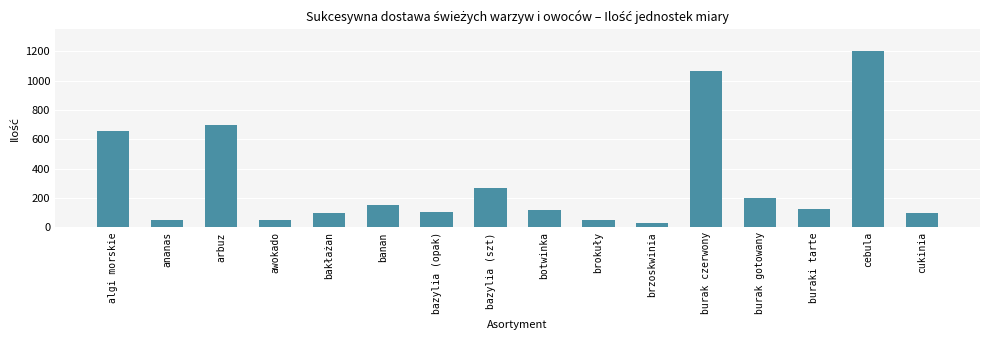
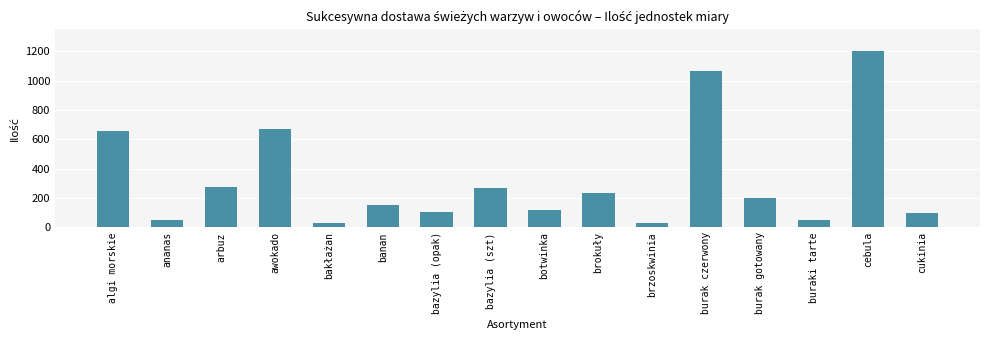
arbuz: 700 -> 270
awokado: 50 -> 670
bakłażan: 100 -> 30
brokuły: 50 -> 230
buraki tarte: 130 -> 50
